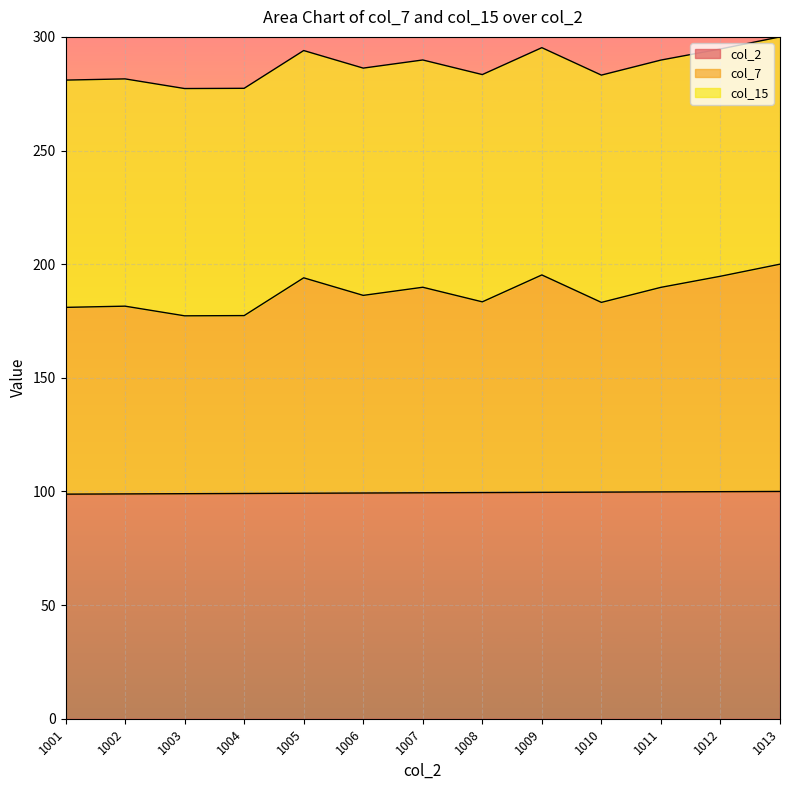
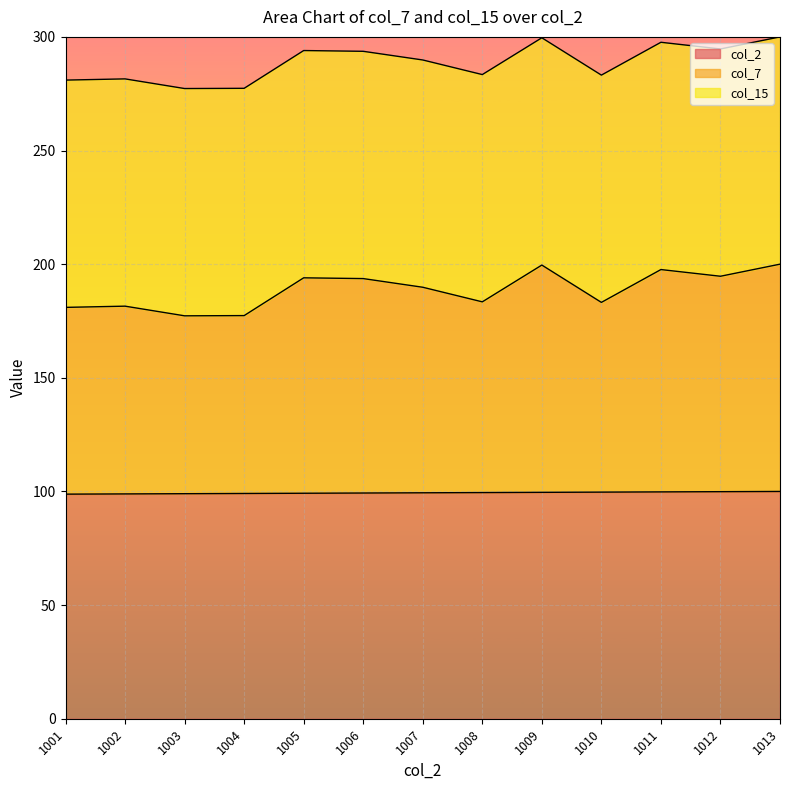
col_7, 1006: 87 -> 94
col_7, 1009: 96 -> 100
col_7, 1011: 90 -> 98
